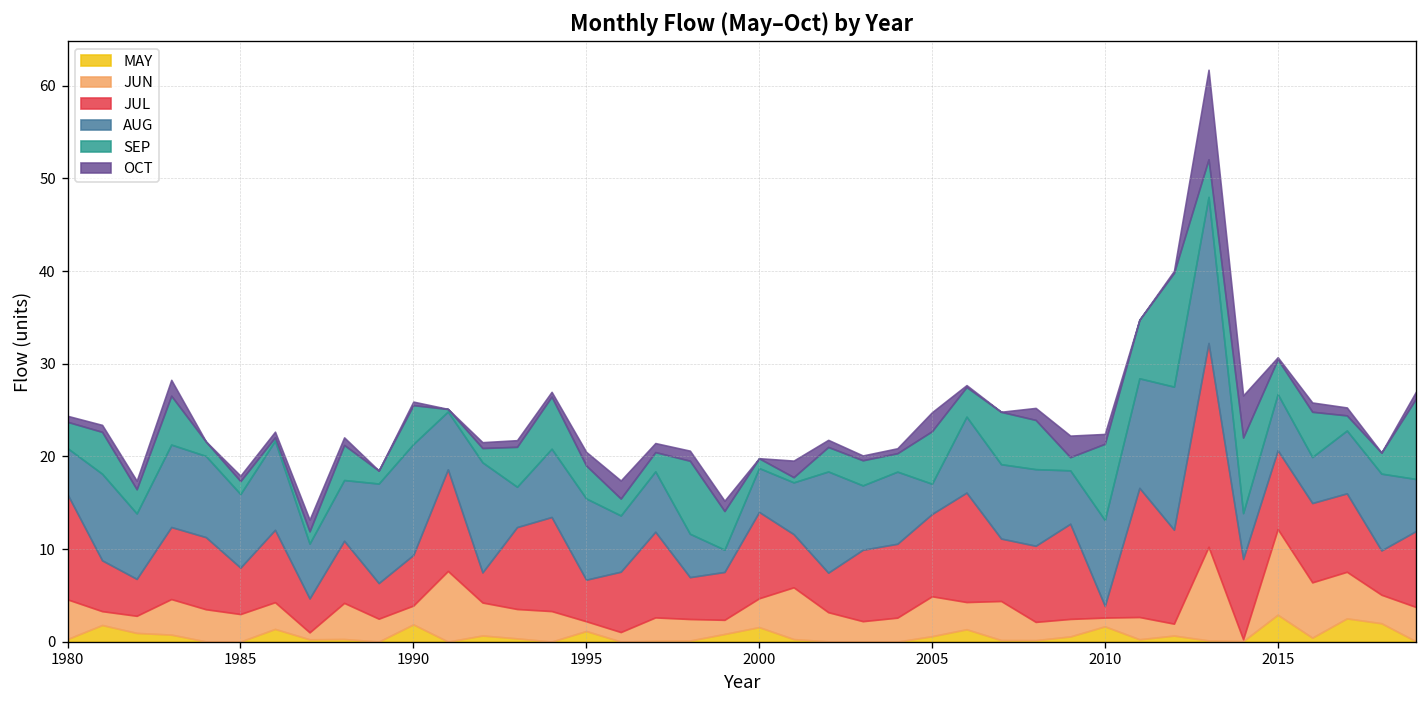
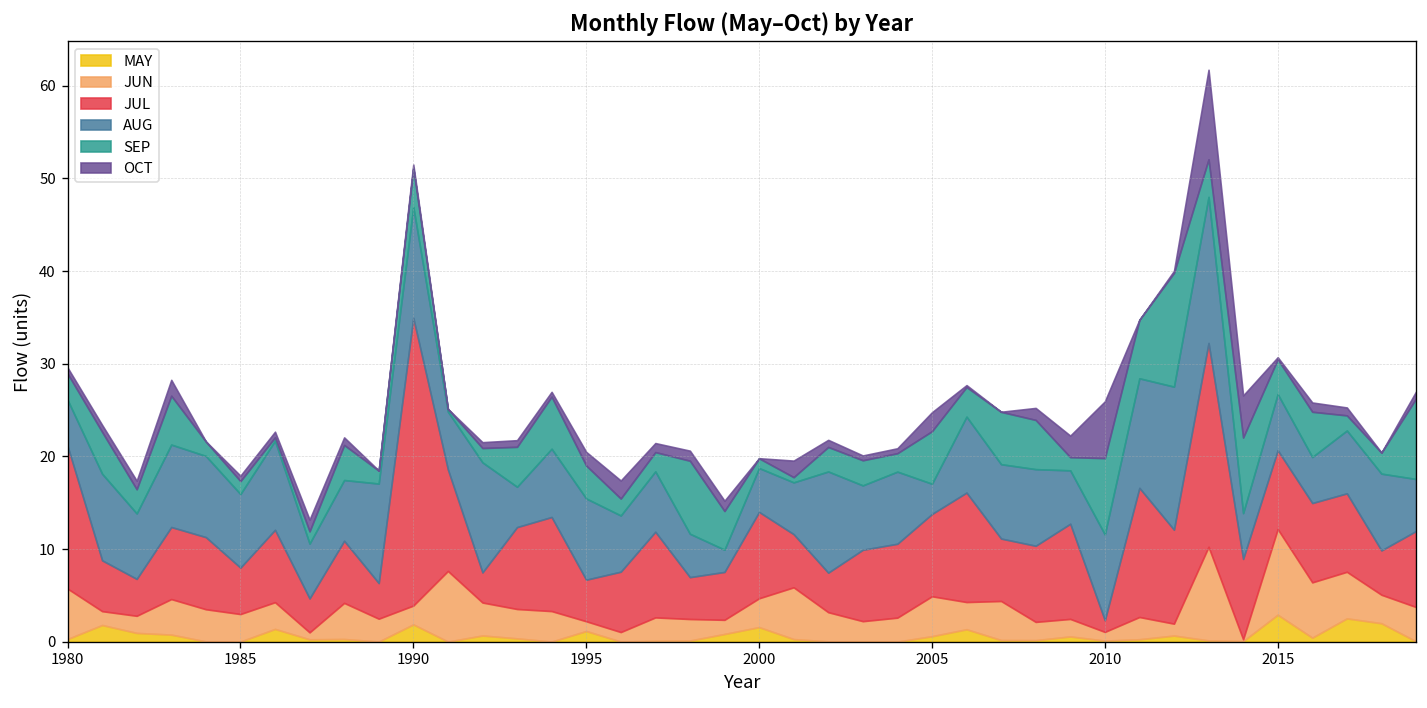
JUN, 1980: 4 -> 5
JUL, 1980: 11 -> 15
JUL, 1990: 5 -> 31
MAY, 2010: 2 -> 0
OCT, 2010: 1 -> 6
